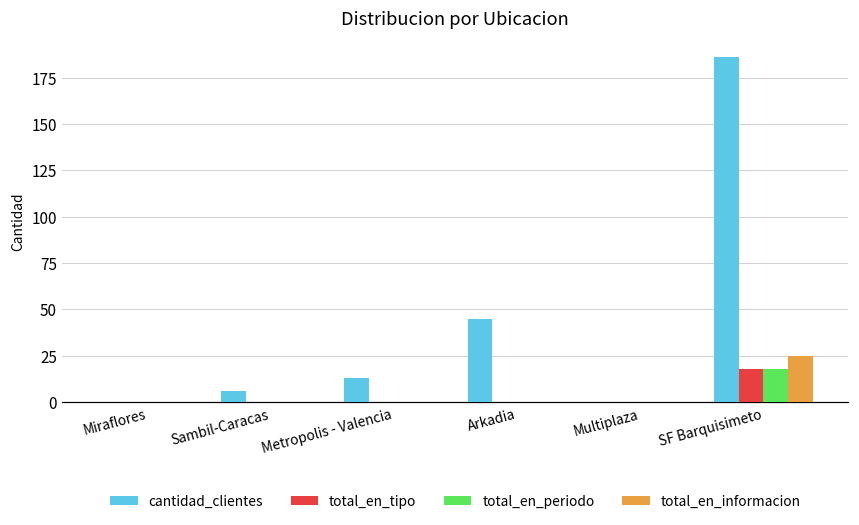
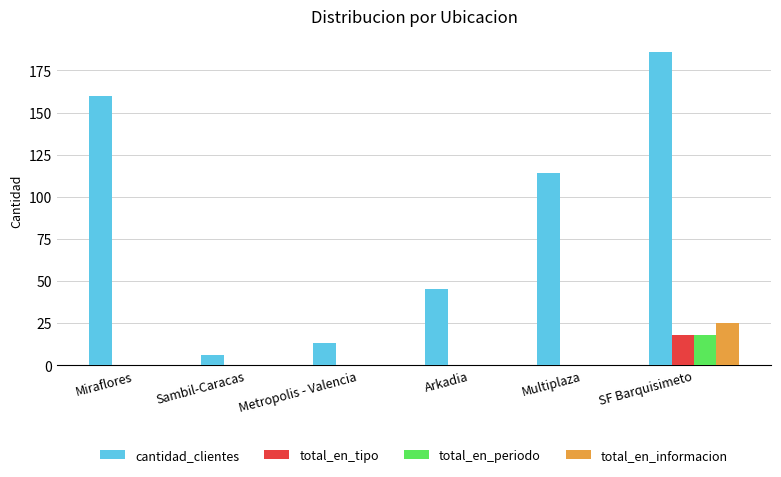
cantidad_clientes, Miraflores: 0 -> 160
cantidad_clientes, Multiplaza: 0 -> 114
